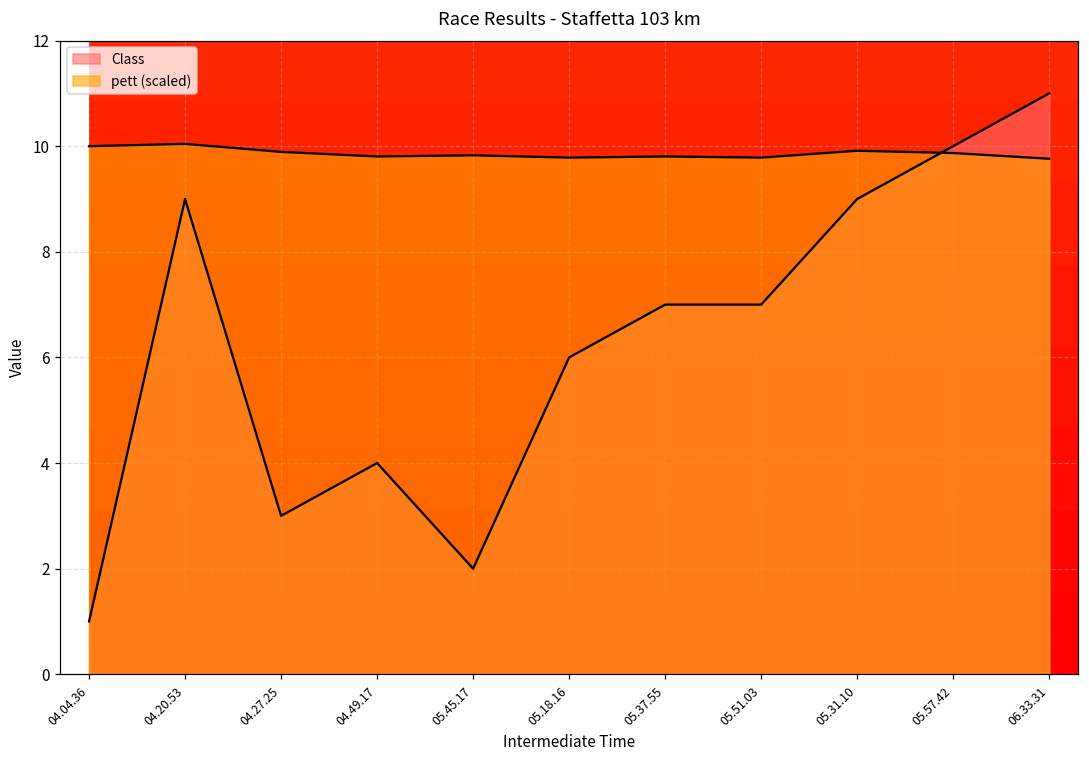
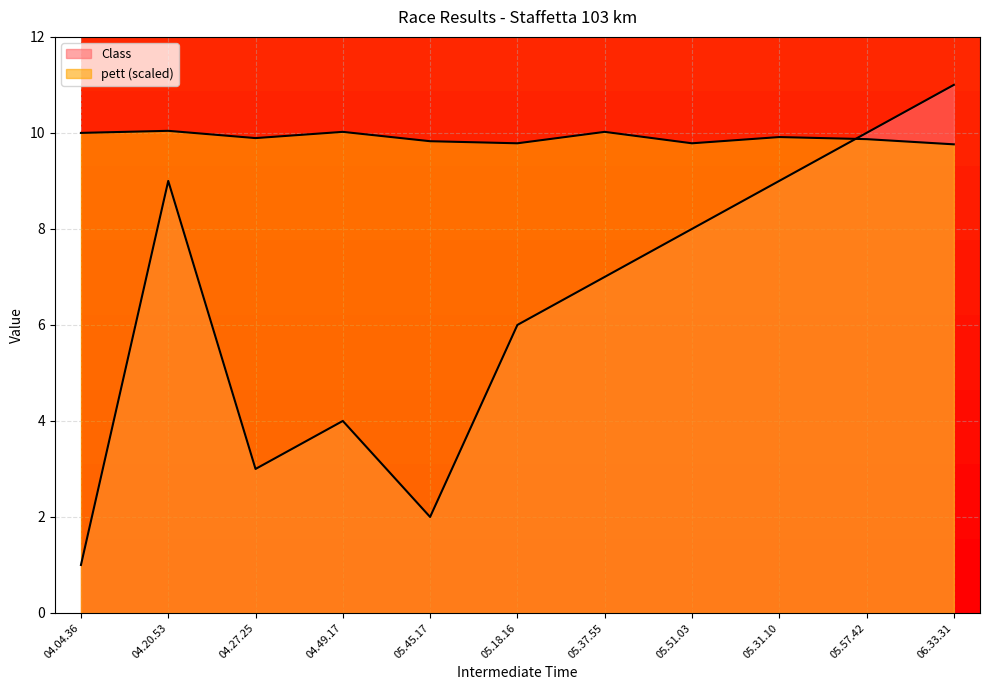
pett (scaled), 04.49.17: 9.8 -> 10.0
pett (scaled), 05.37.55: 9.8 -> 10.0
Class, 05.51.03: 7 -> 8
